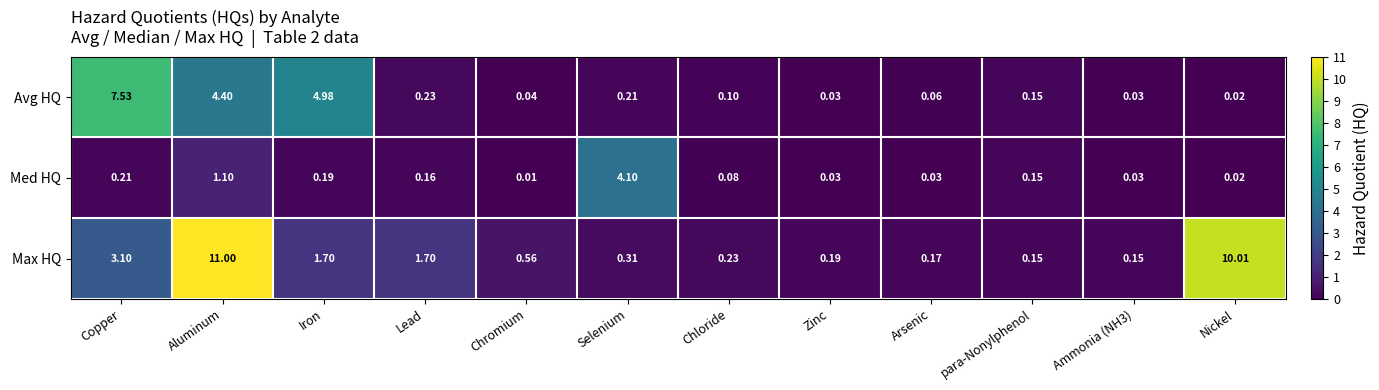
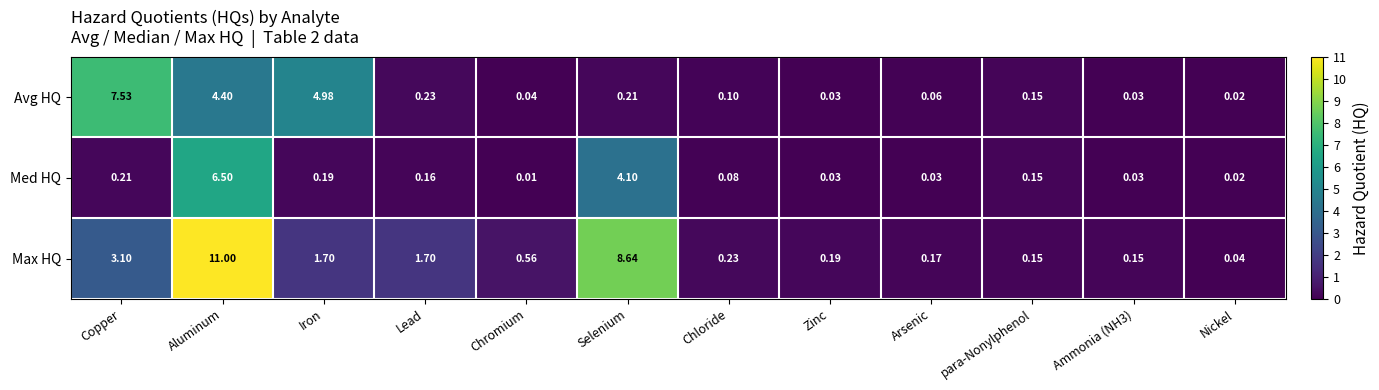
Med HQ, Aluminum: 1.10 -> 6.50
Max HQ, Selenium: 0.31 -> 8.64
Max HQ, Nickel: 10.01 -> 0.04
